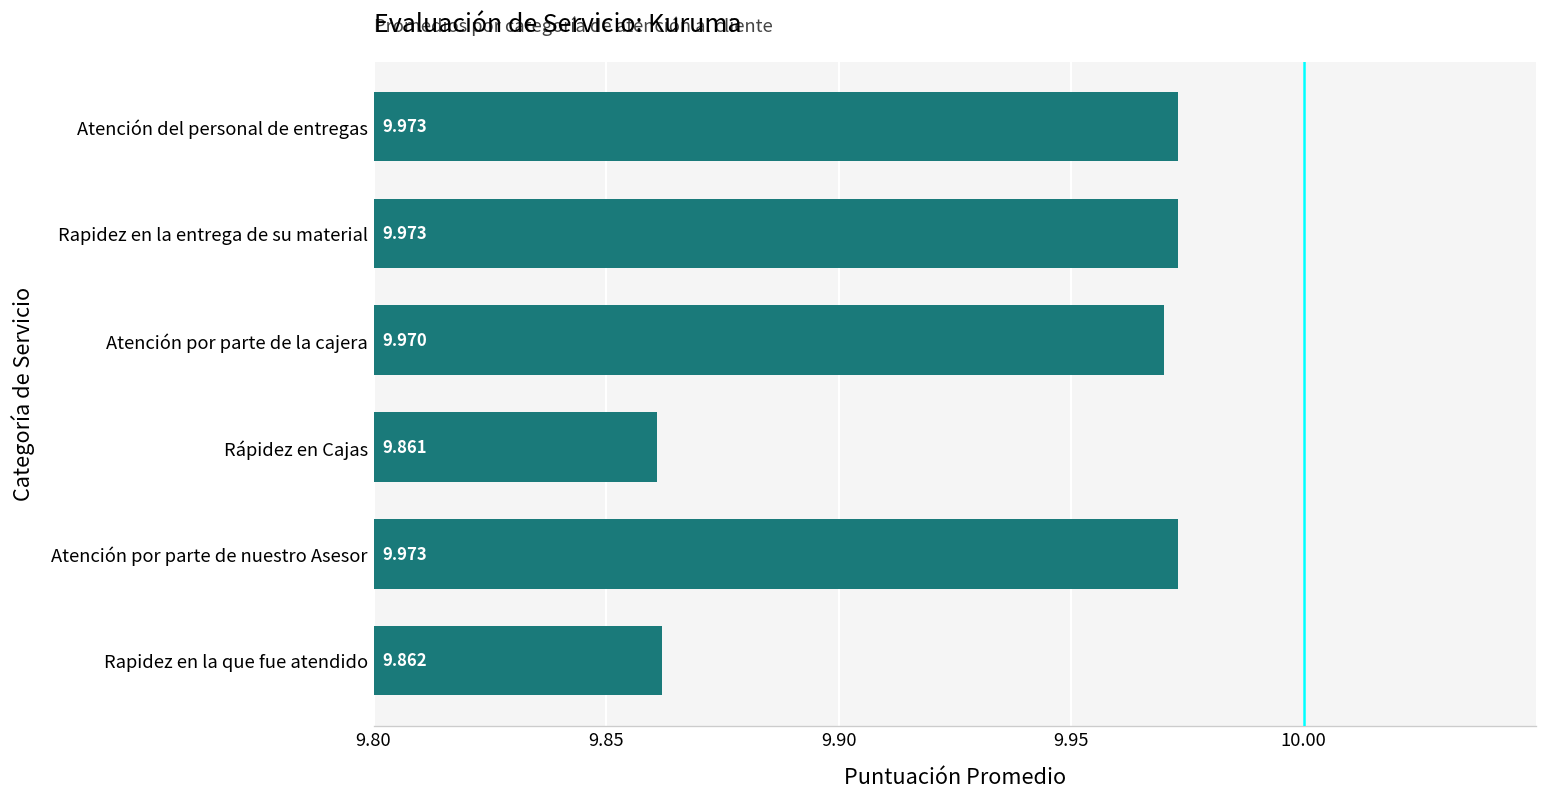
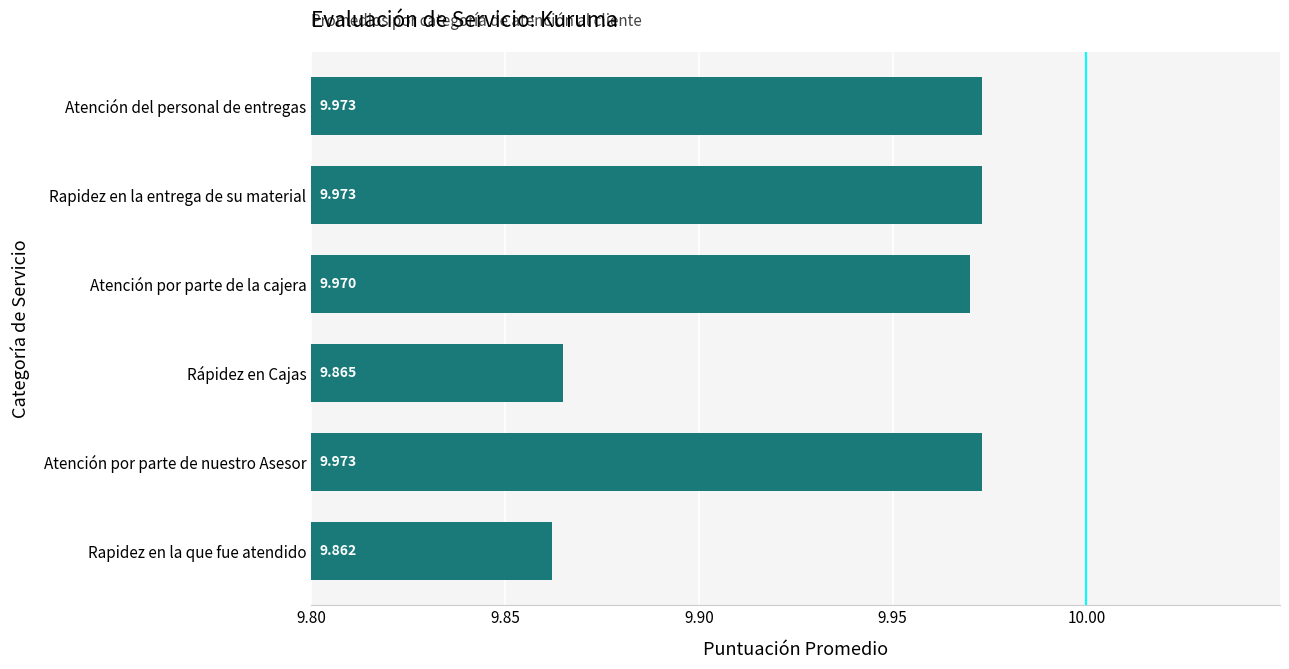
Rápidez en Cajas: 9.861 -> 9.865
